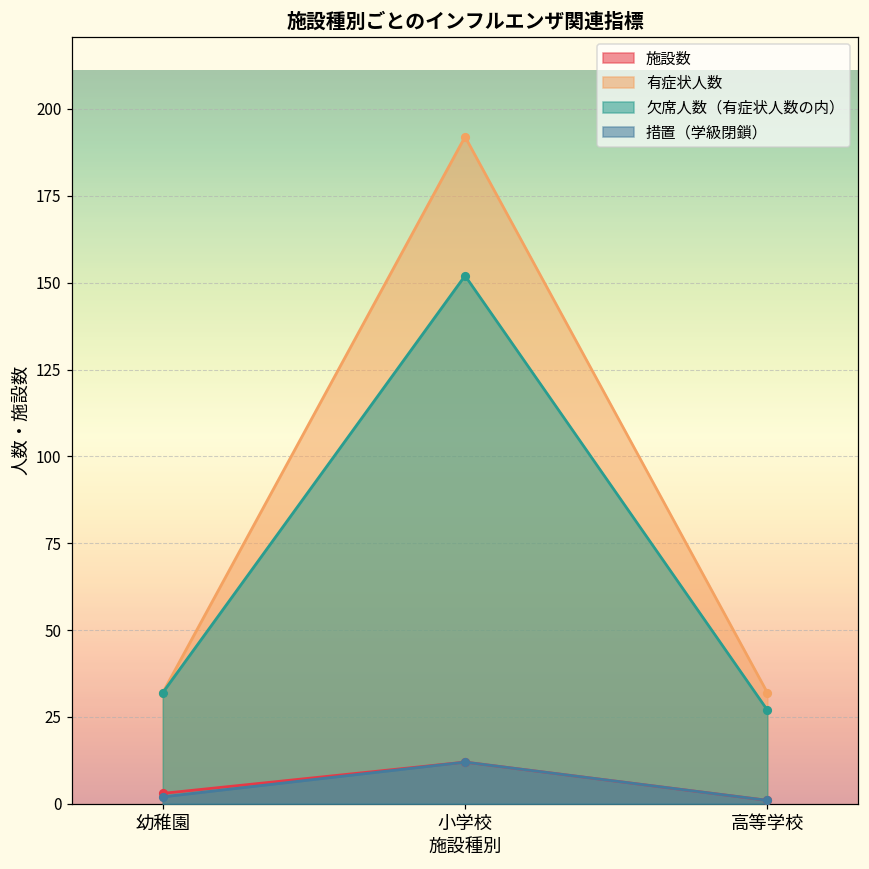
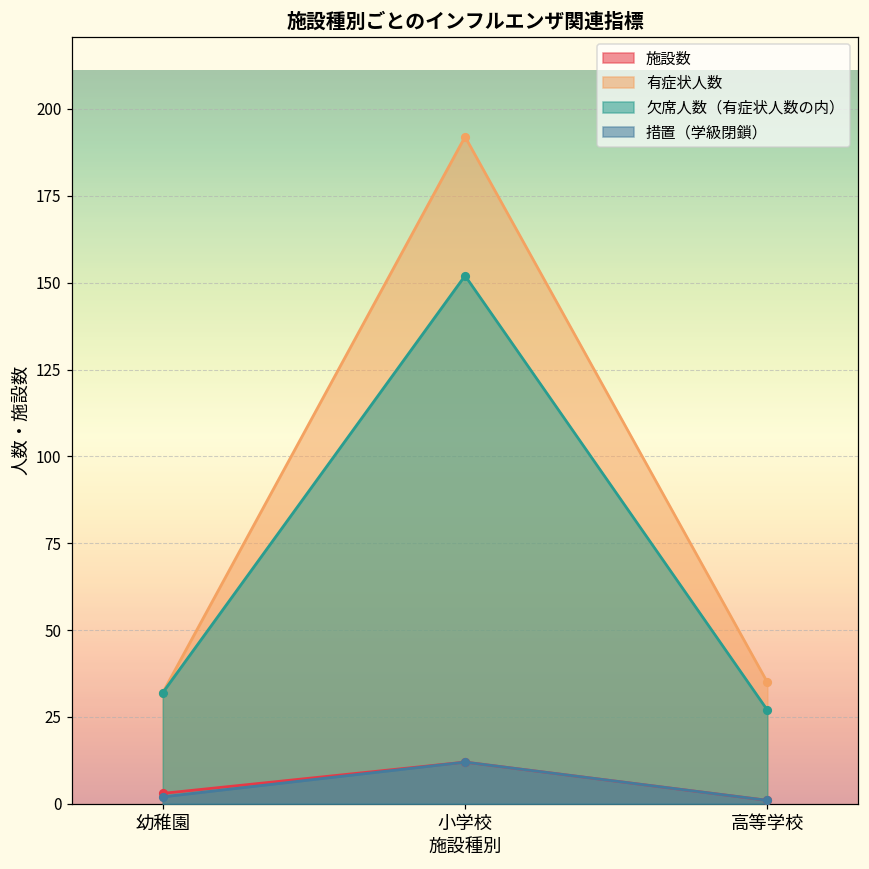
有症状人数, 高等学校: 32 -> 35
